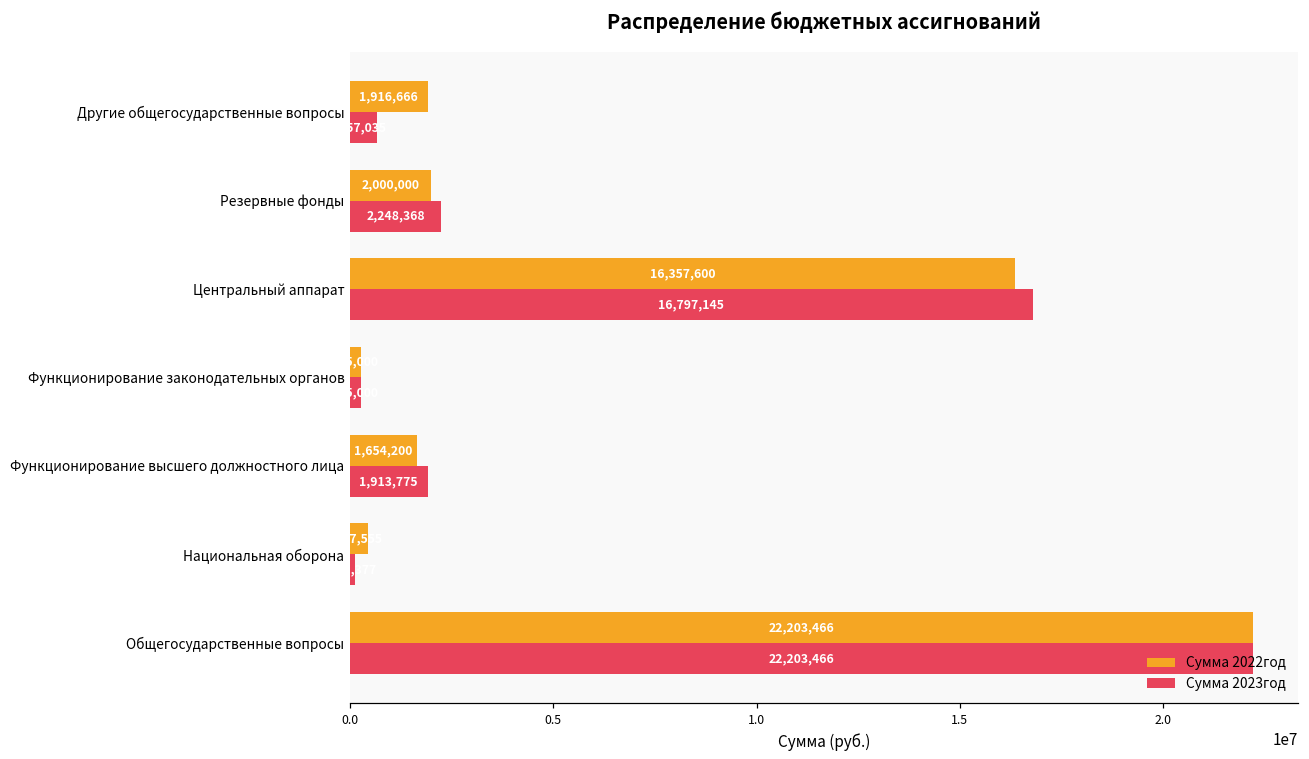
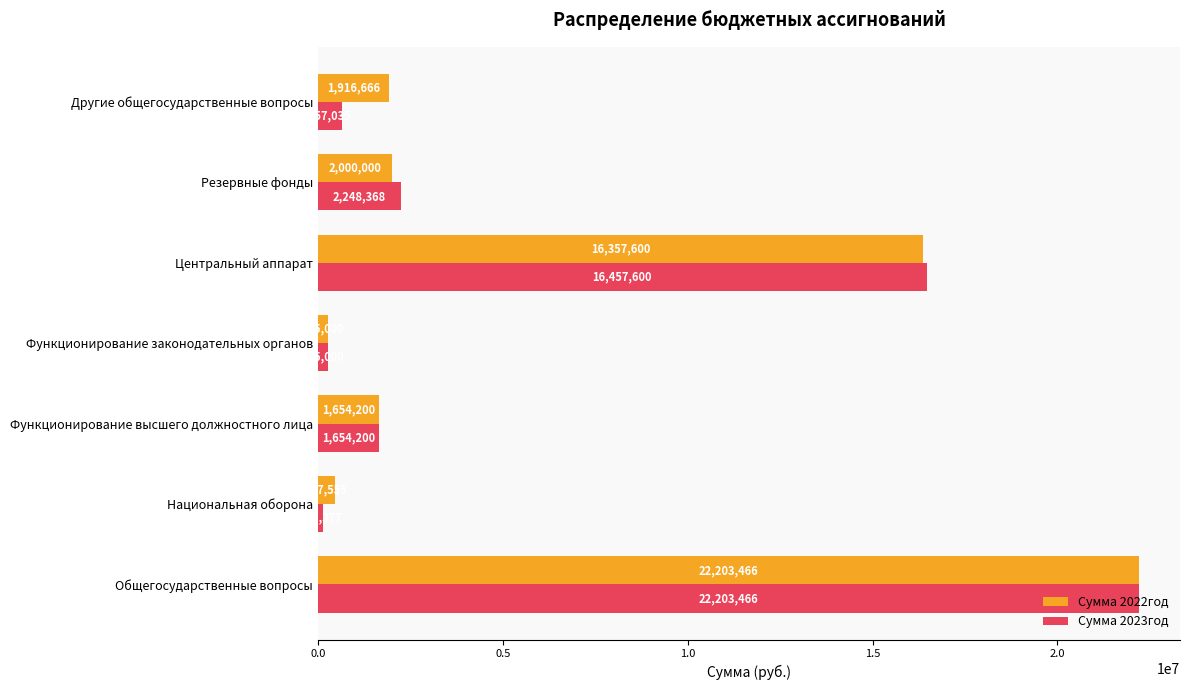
Сумма 2023год, Центральный аппарат: 16,797,145 -> 16,457,600
Сумма 2023год, Функционирование высшего должностного лица: 1,913,775 -> 1,654,200
